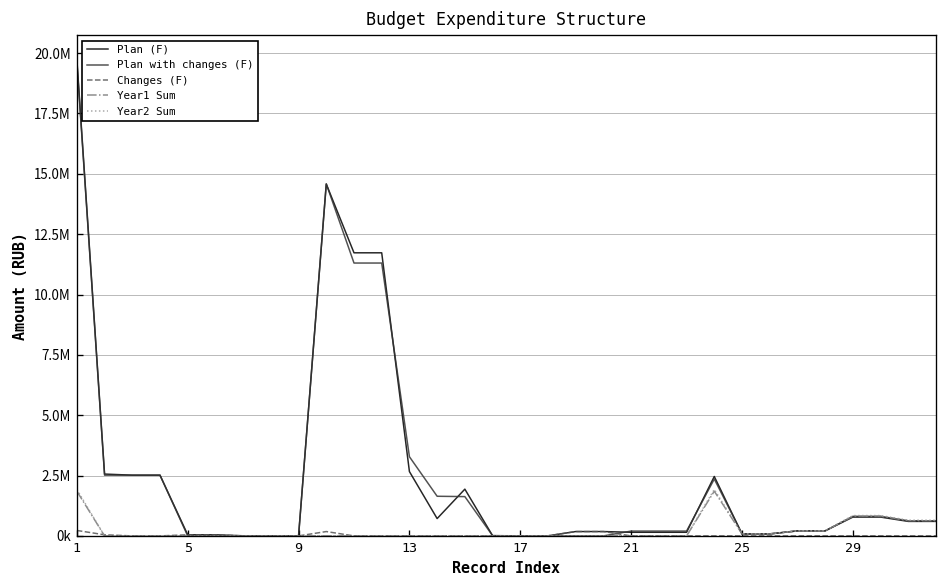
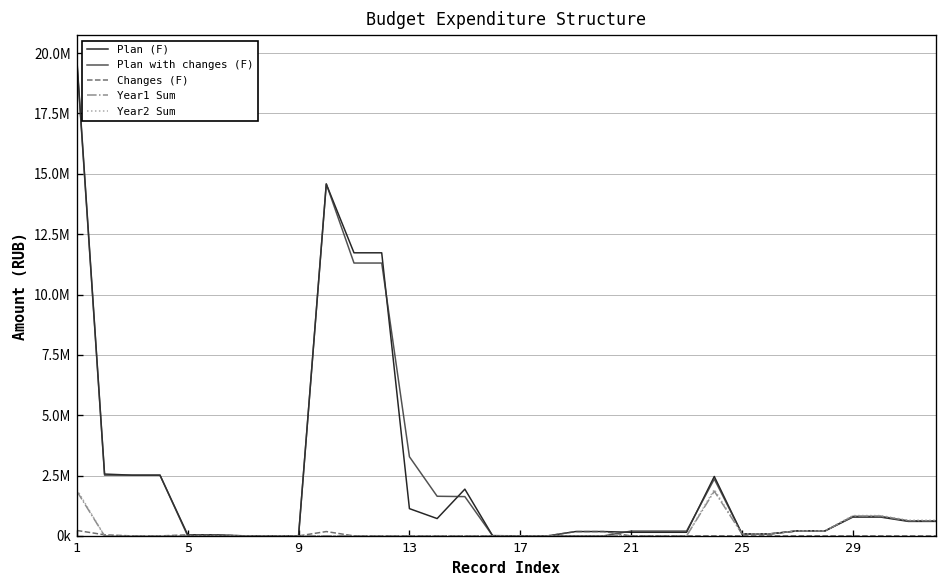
Plan (F), 13: 2700000 -> 1100000
